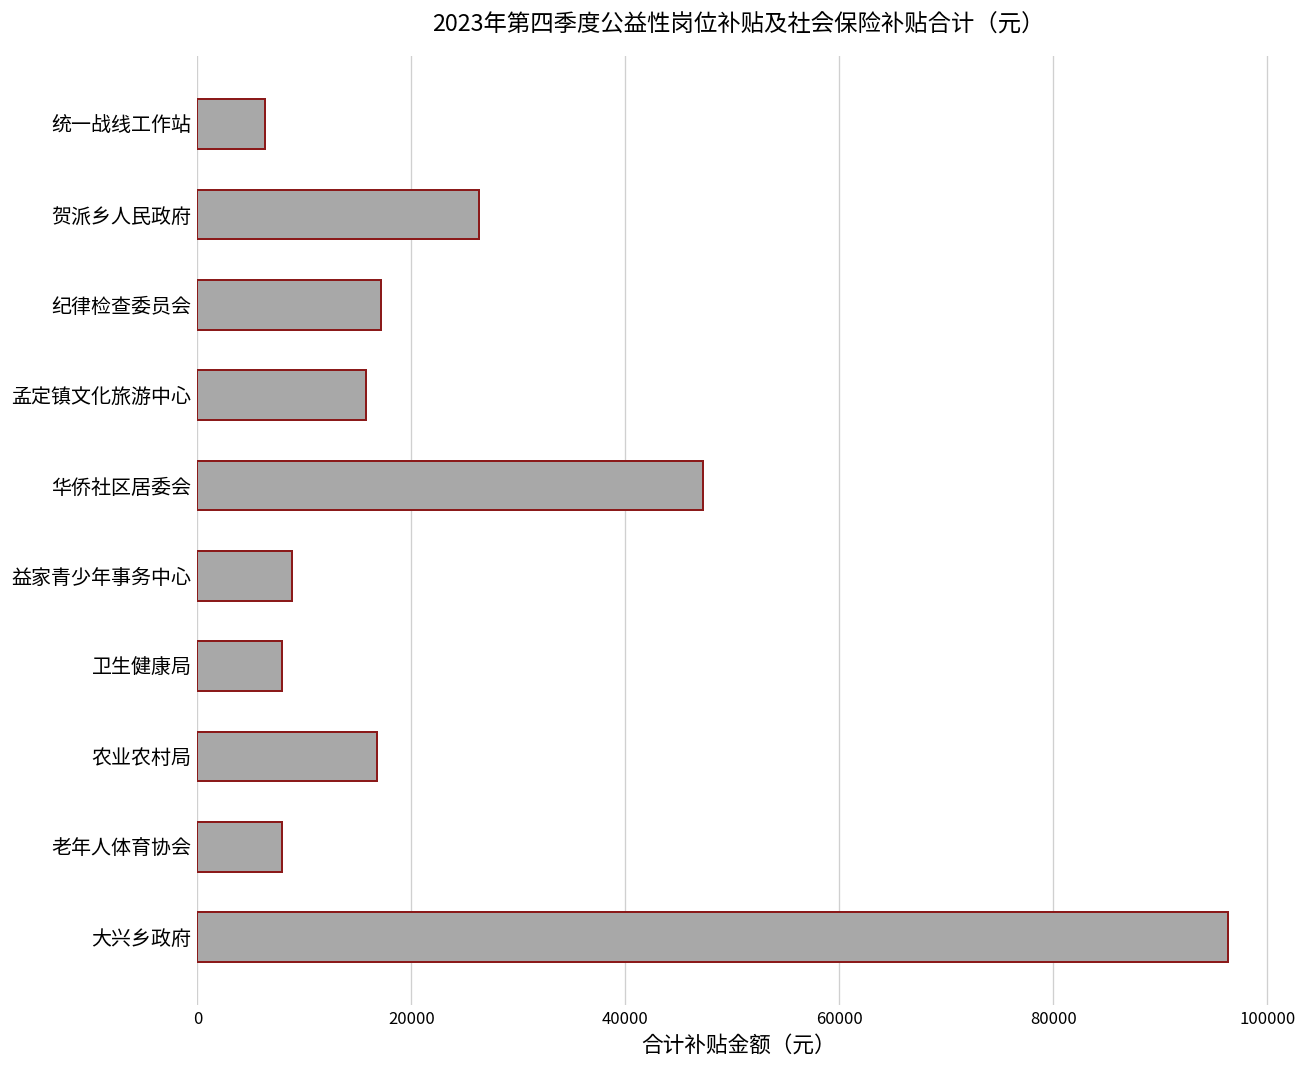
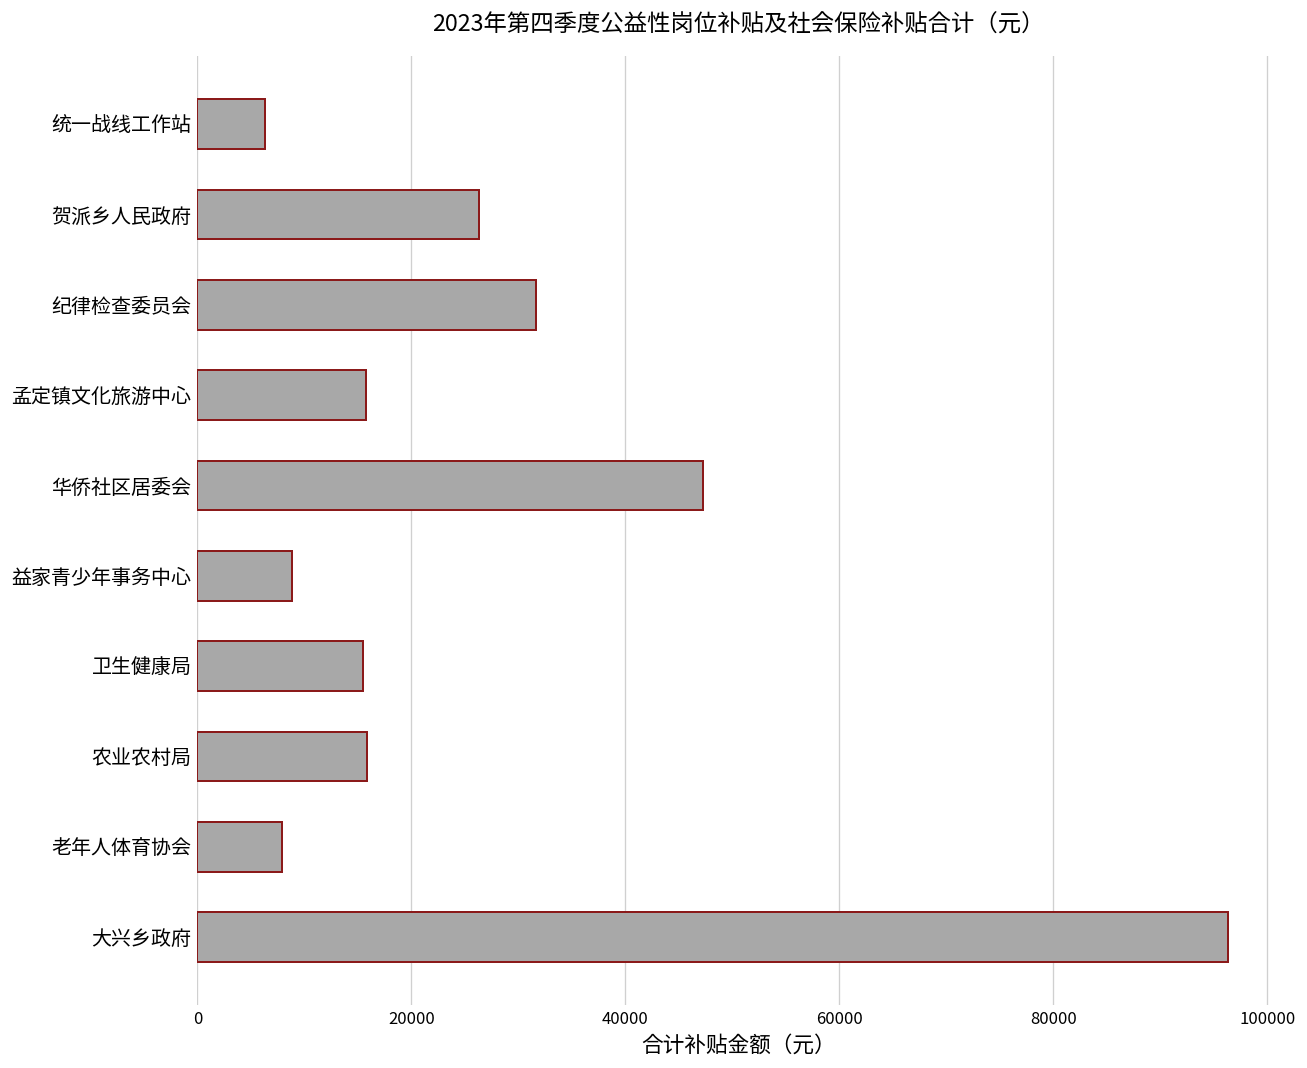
纪律检查委员会: 17000 -> 32000
卫生健康局: 8000 -> 15000
农业农村局: 17000 -> 16000
